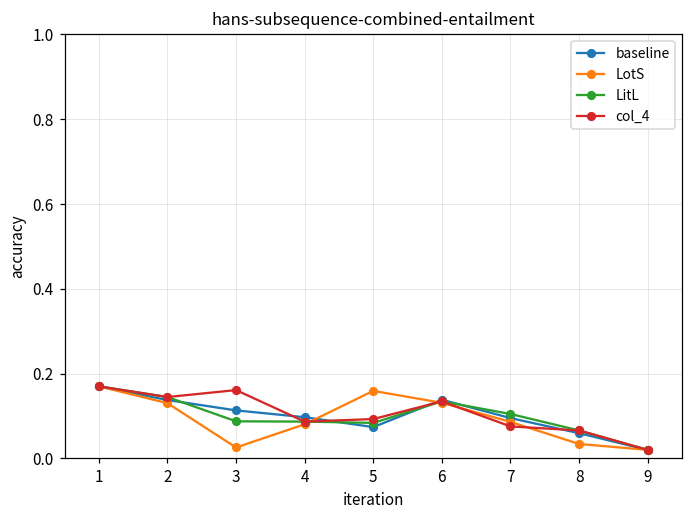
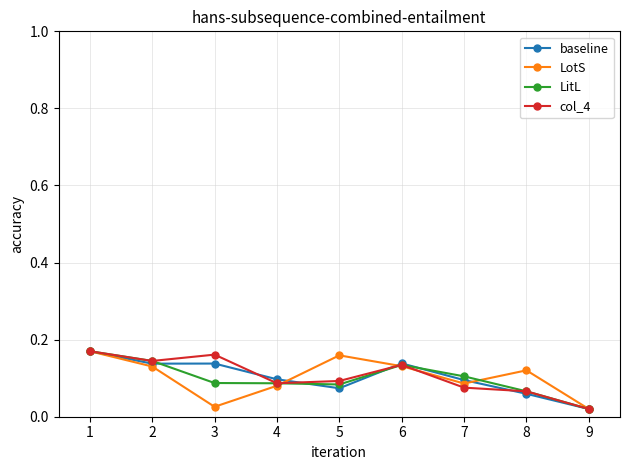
baseline, 3: 0.11 -> 0.14
LotS, 8: 0.03 -> 0.12
